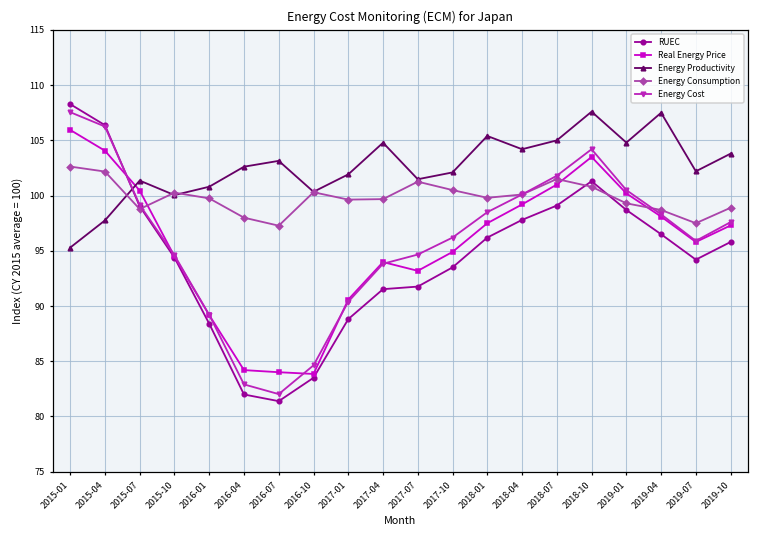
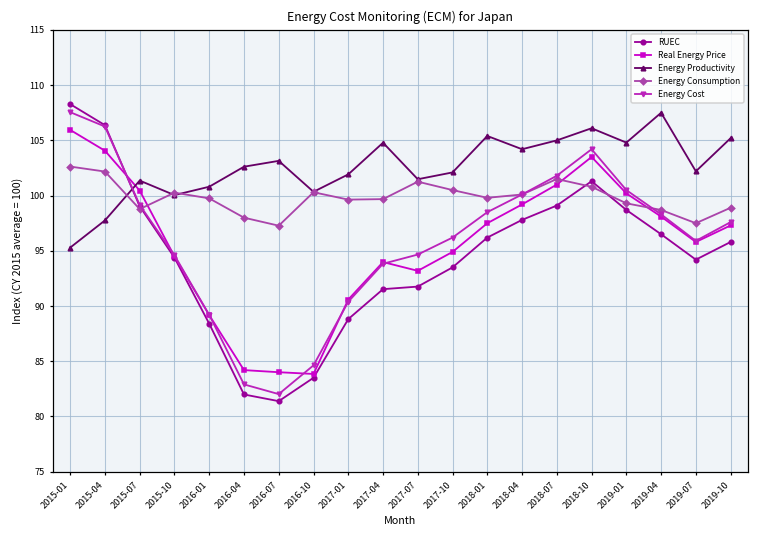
Energy Productivity, 2018-10: 107.6 -> 106.1
Energy Productivity, 2019-10: 103.8 -> 105.2
